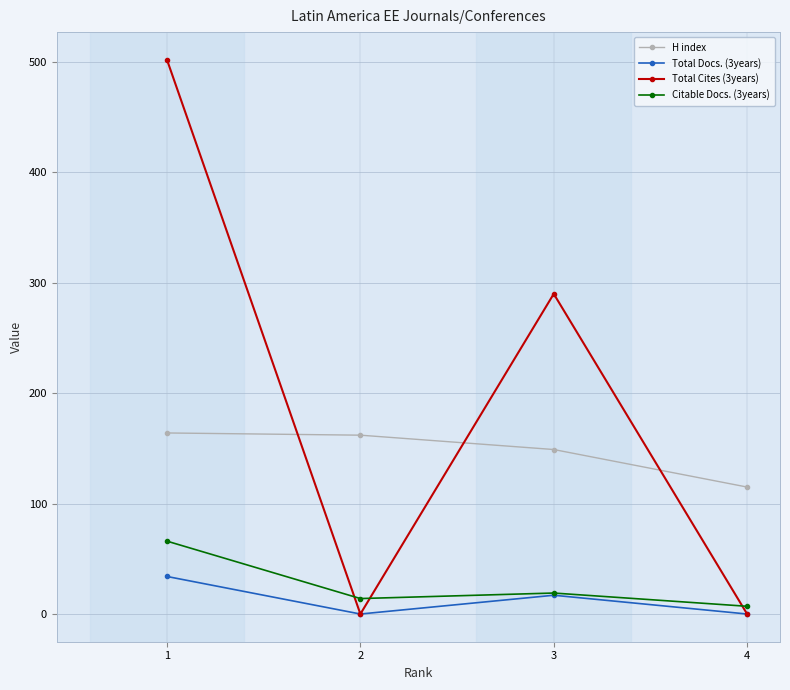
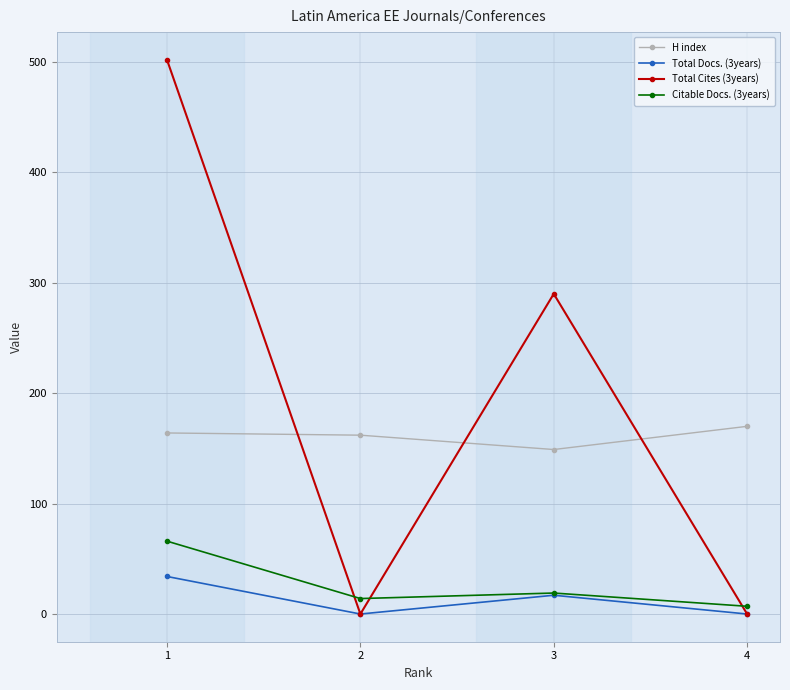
H index, 4: 115 -> 170
